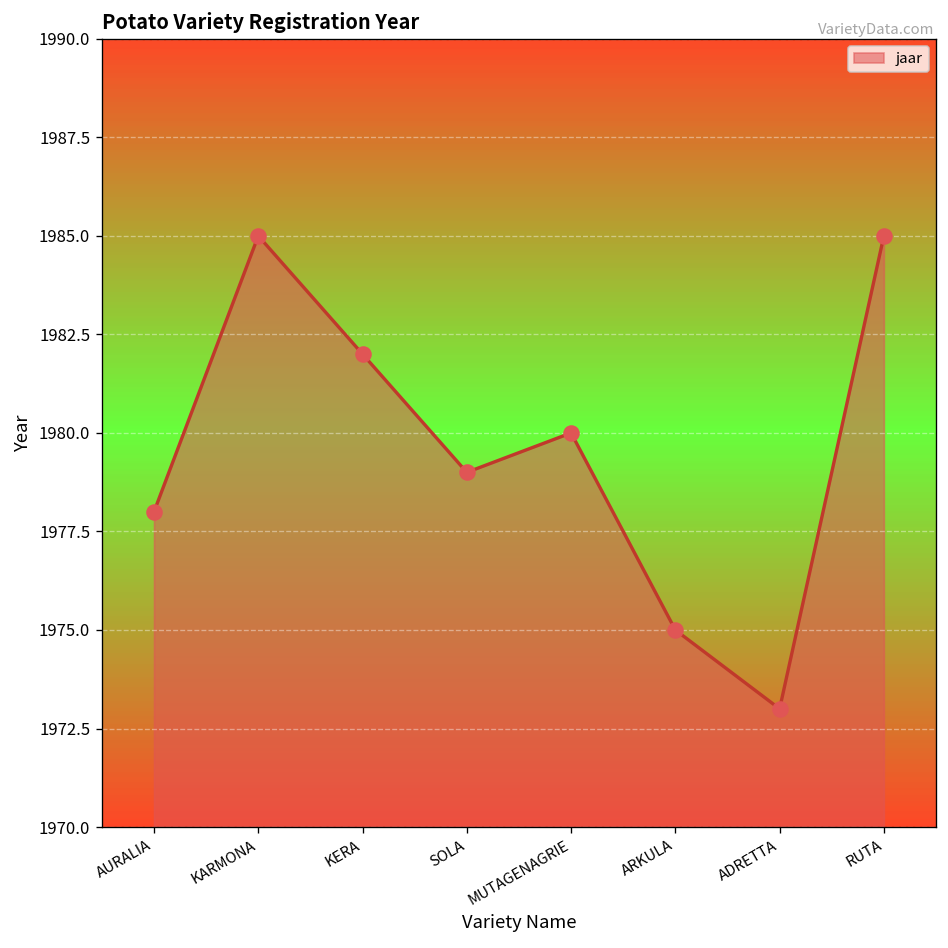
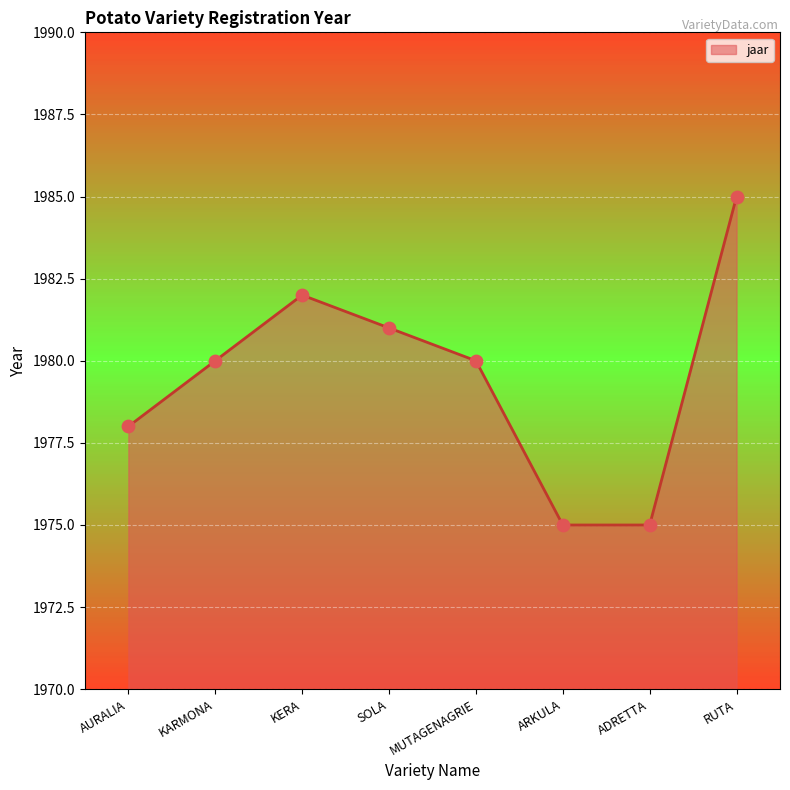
jaar, KARMONA: 1985 -> 1980
jaar, SOLA: 1979 -> 1981
jaar, ADRETTA: 1973 -> 1975
